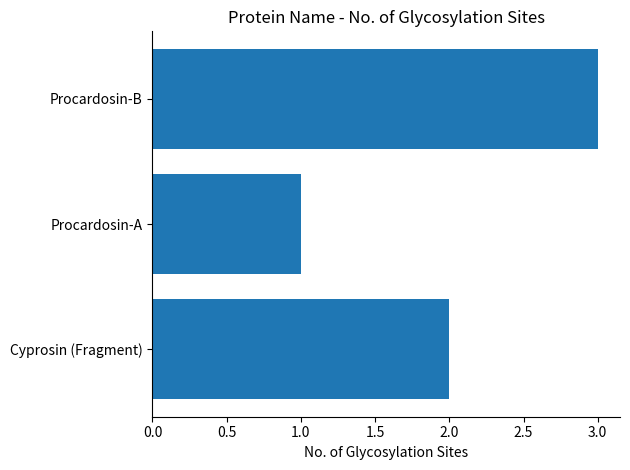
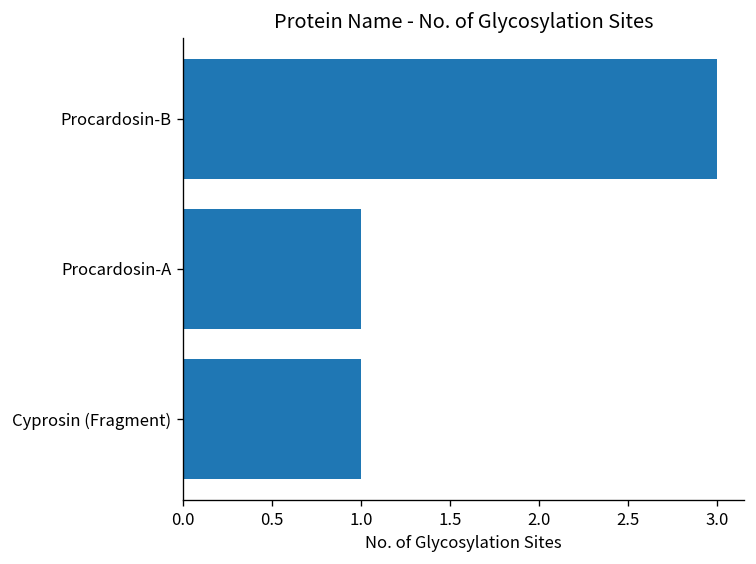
Cyprosin (Fragment): 2 -> 1
